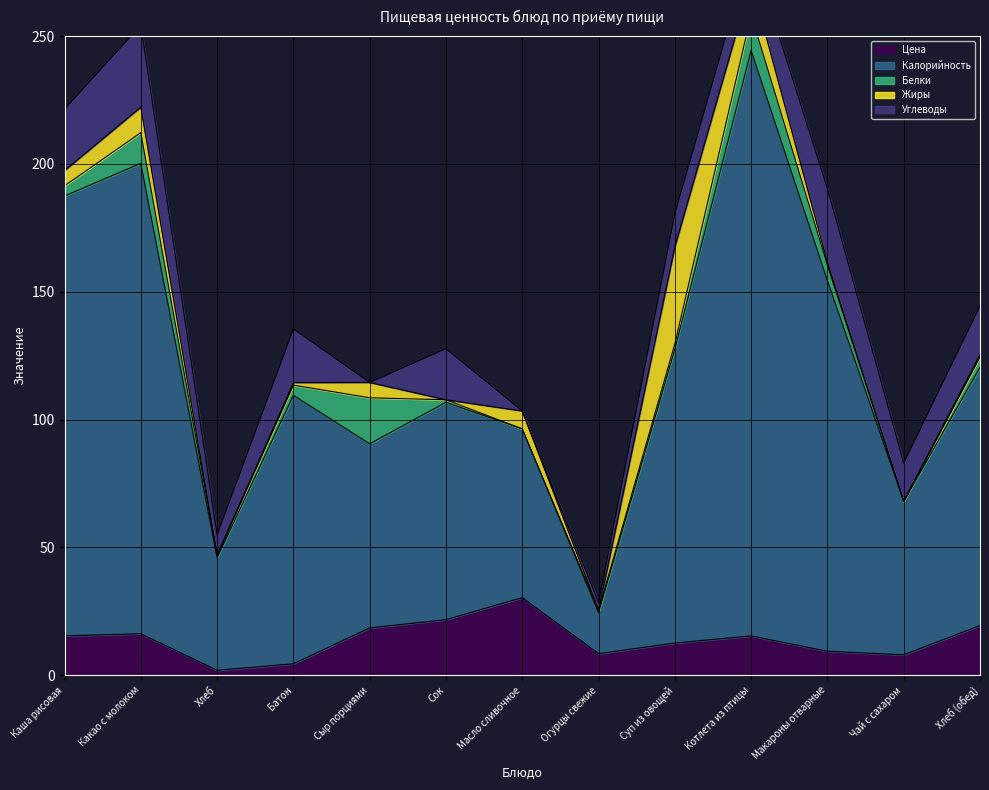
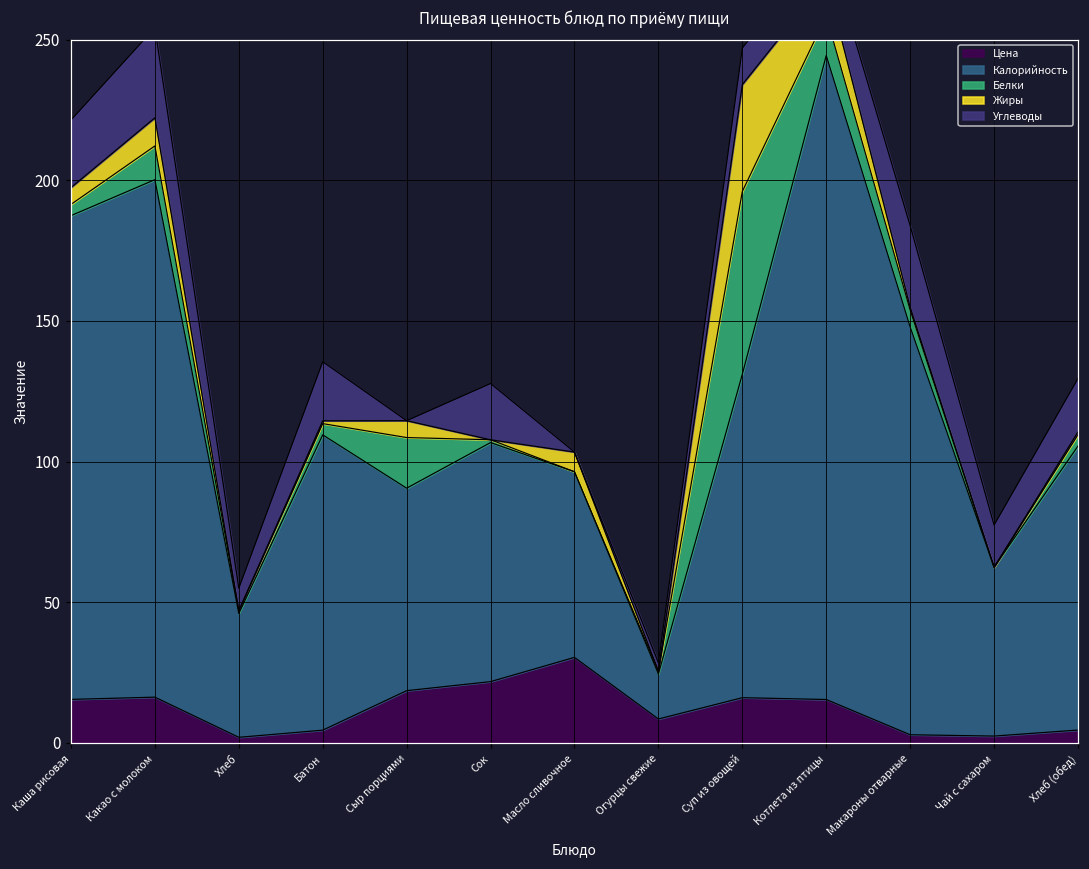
Цена, Суп из овощей: 13 -> 16
Белки, Суп из овощей: 2 -> 65
Цена, Макароны отварные: 9 -> 3
Цена, Чай с сахаром: 8 -> 2
Цена, Хлеб (обед): 19 -> 5
